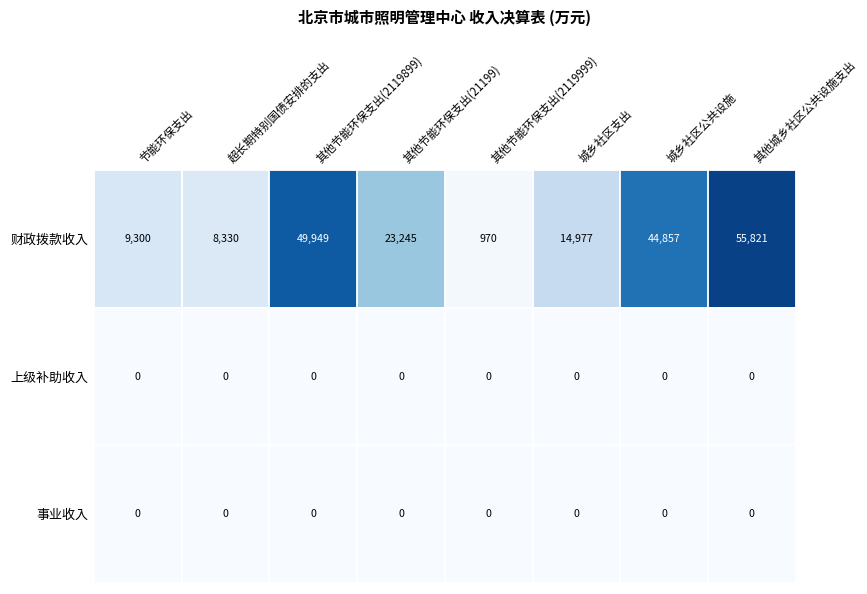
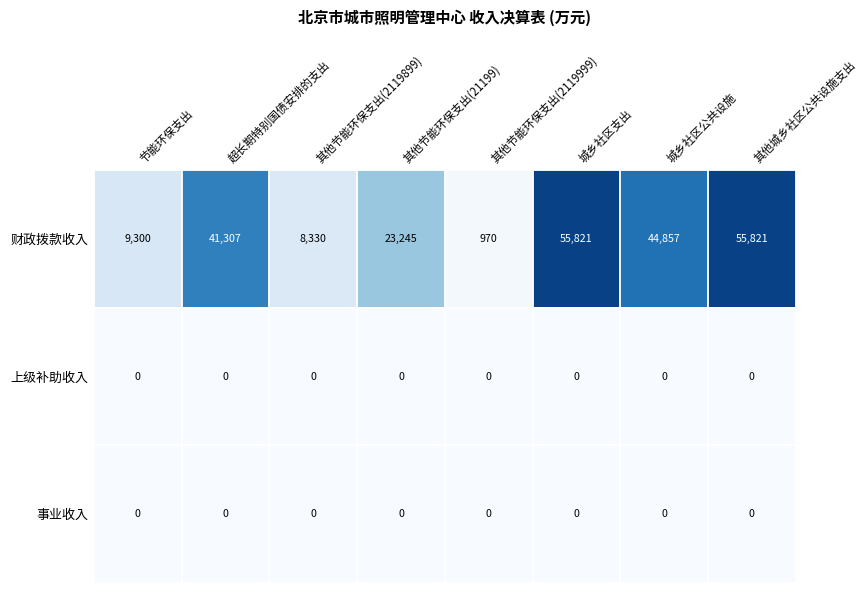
财政拨款收入, 超长期特别国债安排的支出: 8,330 -> 41,307
财政拨款收入, 其他节能环保支出(2119899): 49,949 -> 8,330
财政拨款收入, 城乡社区支出: 14,977 -> 55,821
